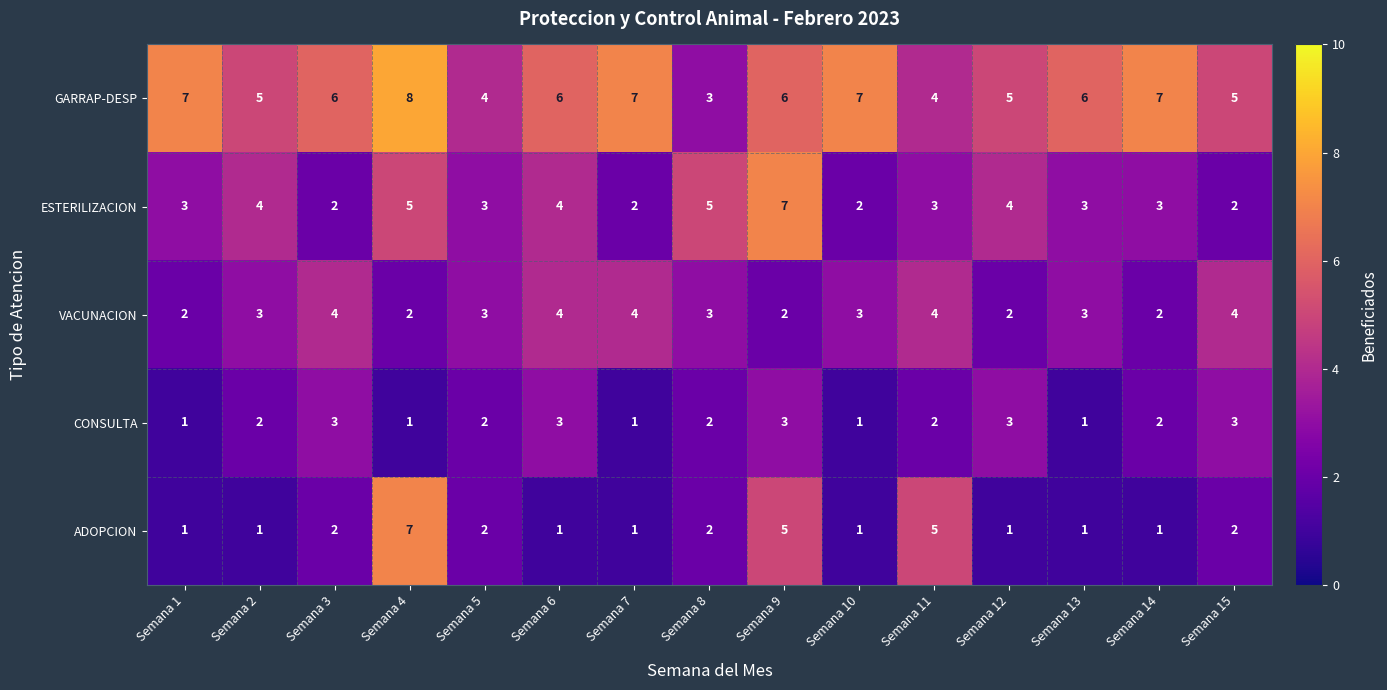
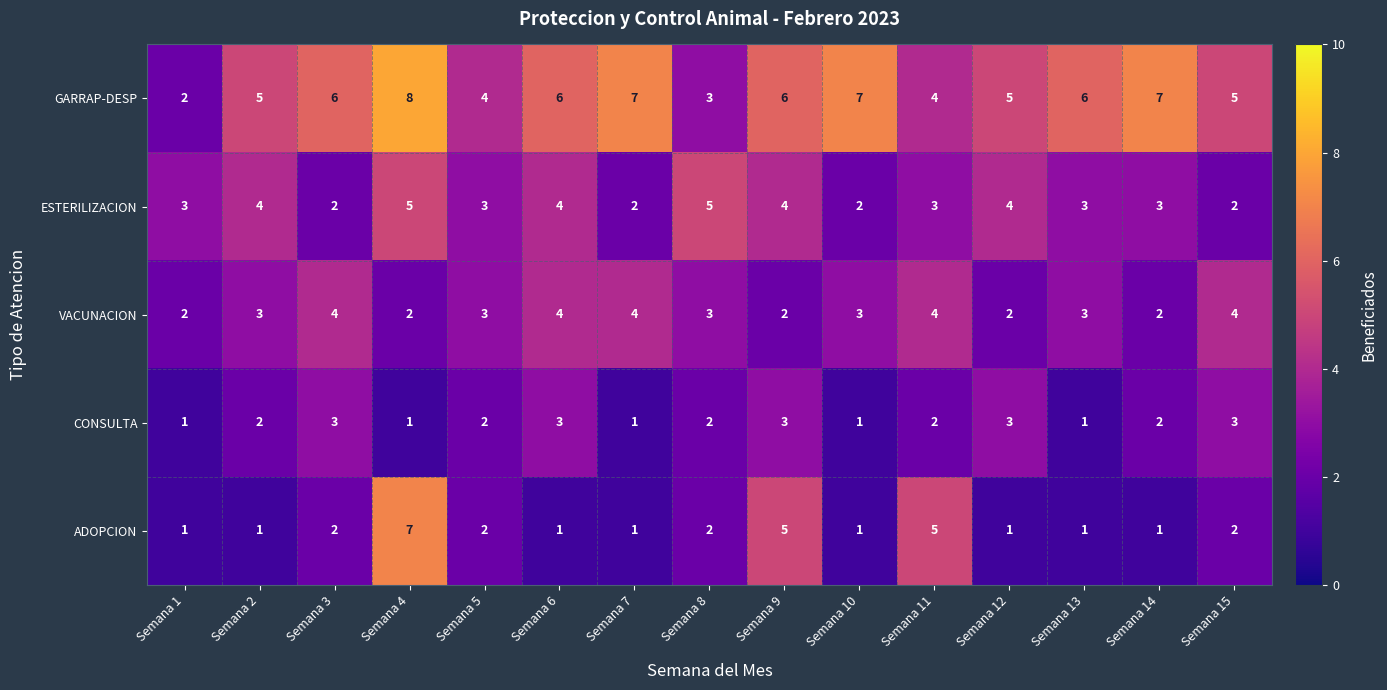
GARRAP-DESP, Semana 1: 7 -> 2
ESTERILIZACION, Semana 9: 7 -> 4
